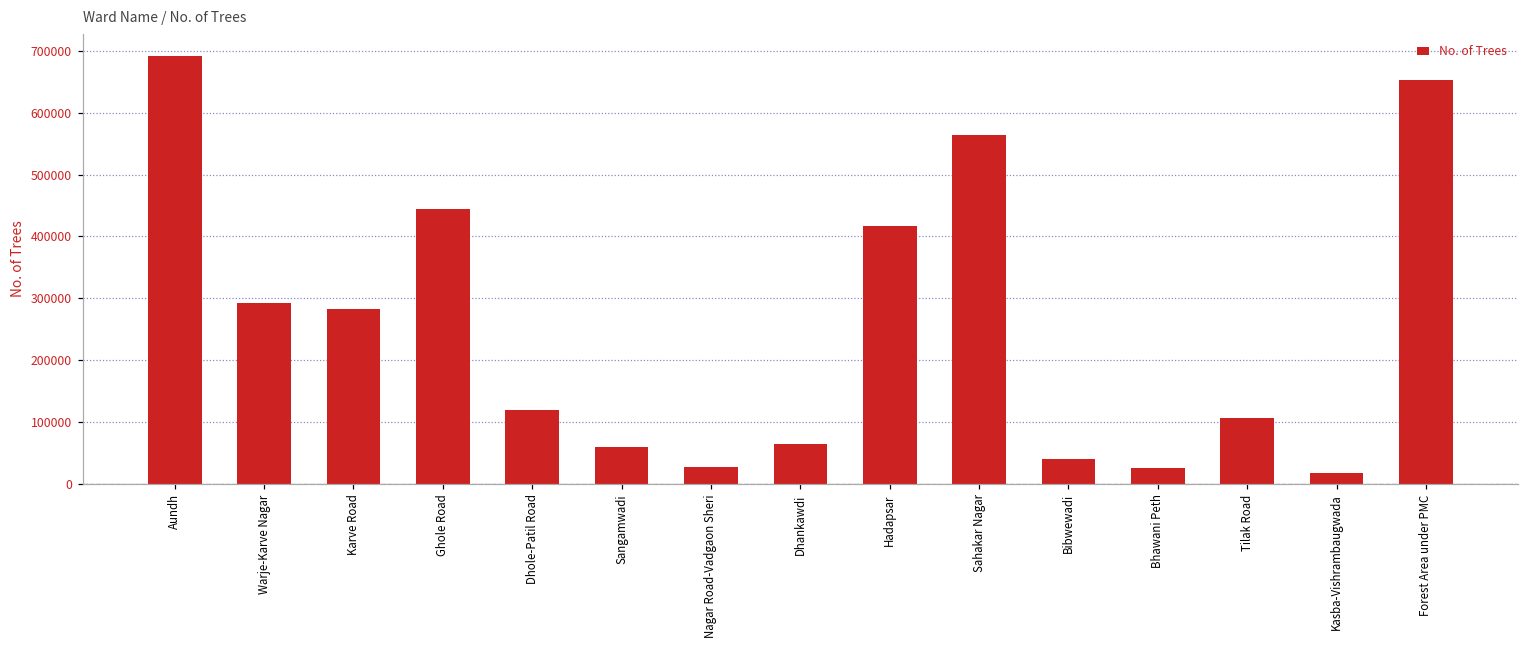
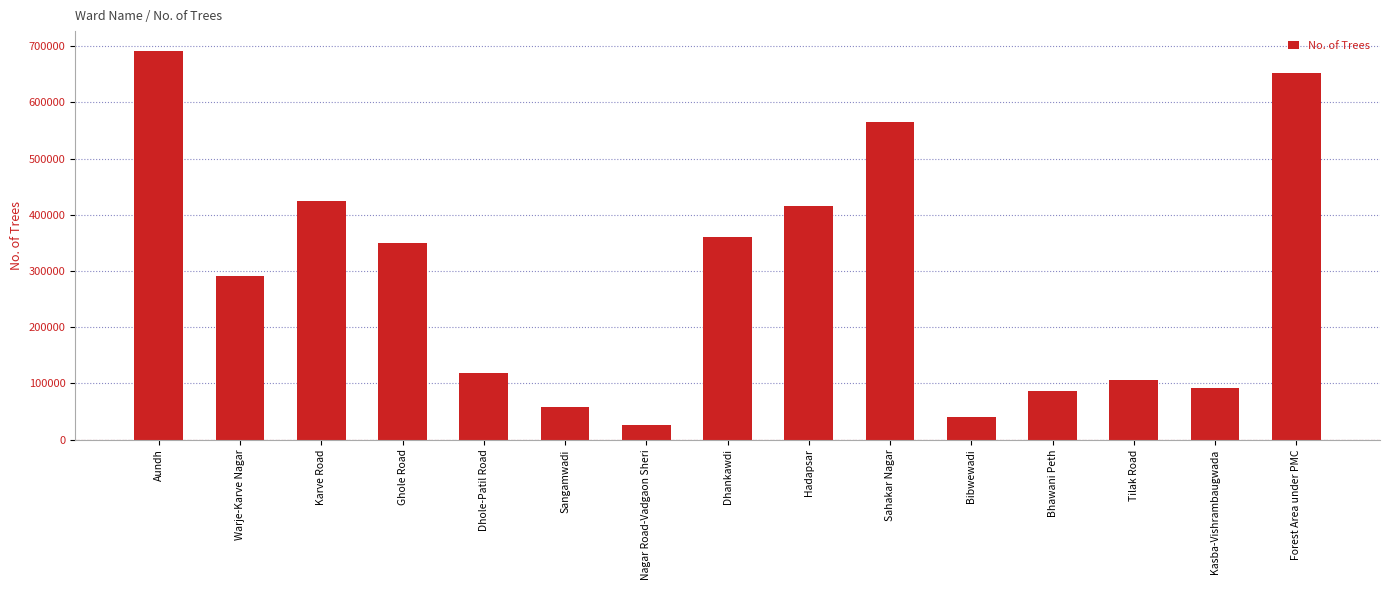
Karve Road: 280000 -> 420000
Ghole Road: 440000 -> 350000
Dhankawdi: 60000 -> 360000
Bhawani Peth: 30000 -> 90000
Kasba-Vishrambaugwada: 20000 -> 90000
